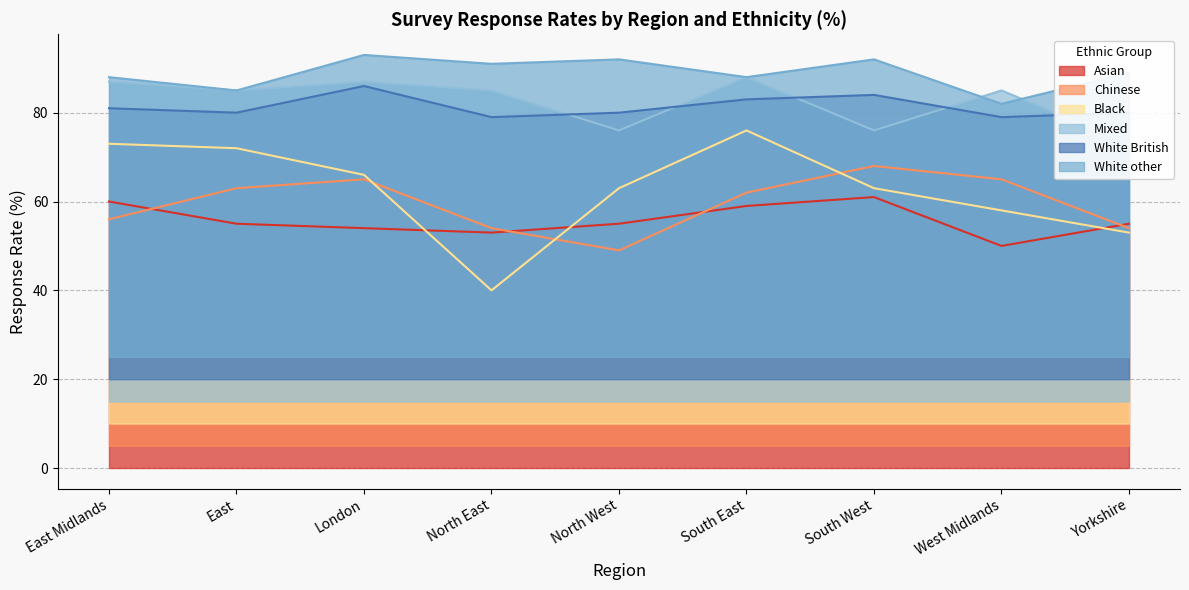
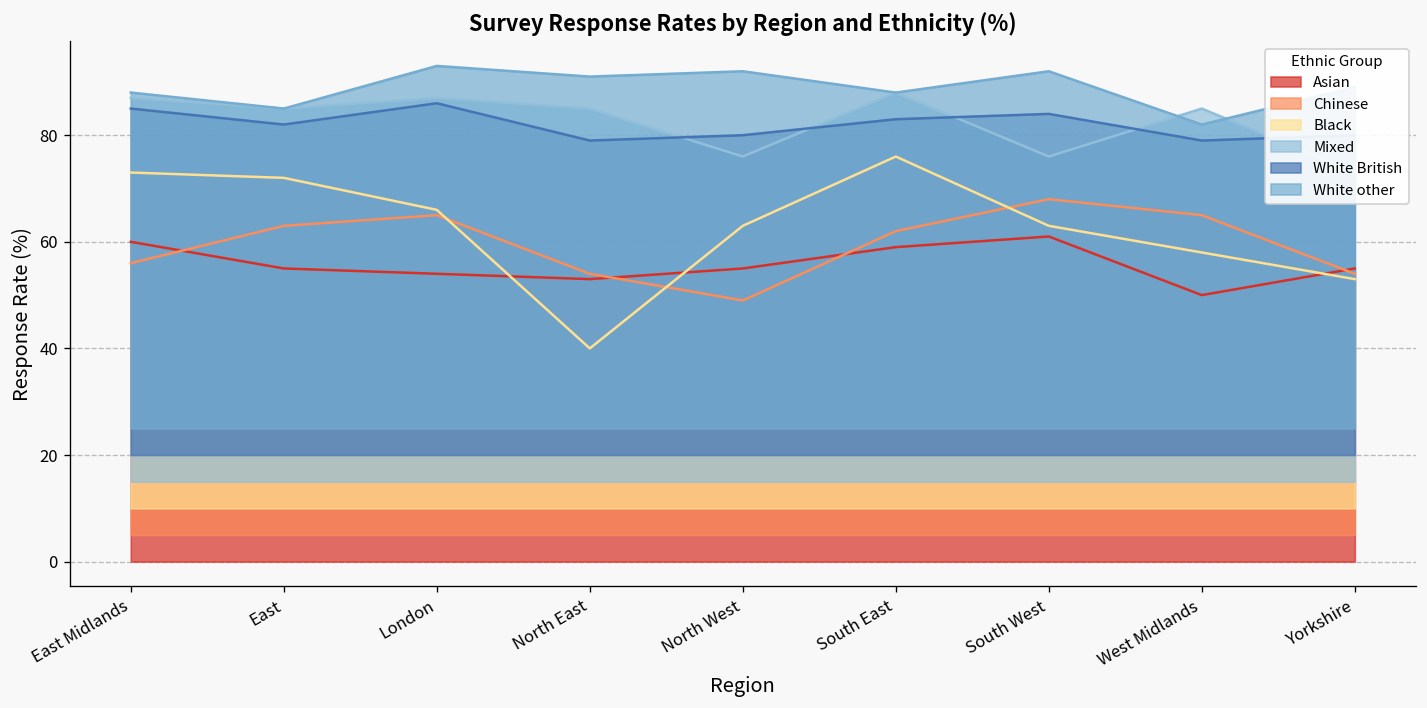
White British, East Midlands: 81 -> 85
White British, East: 80 -> 82
